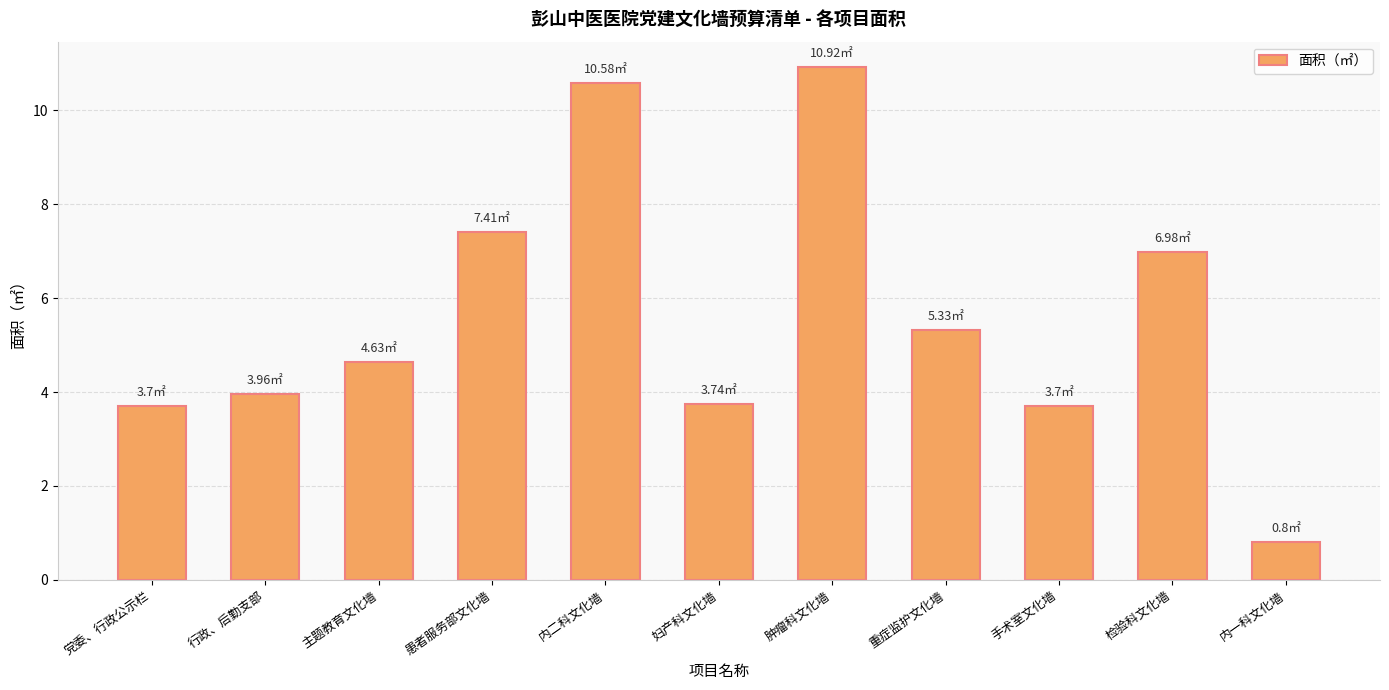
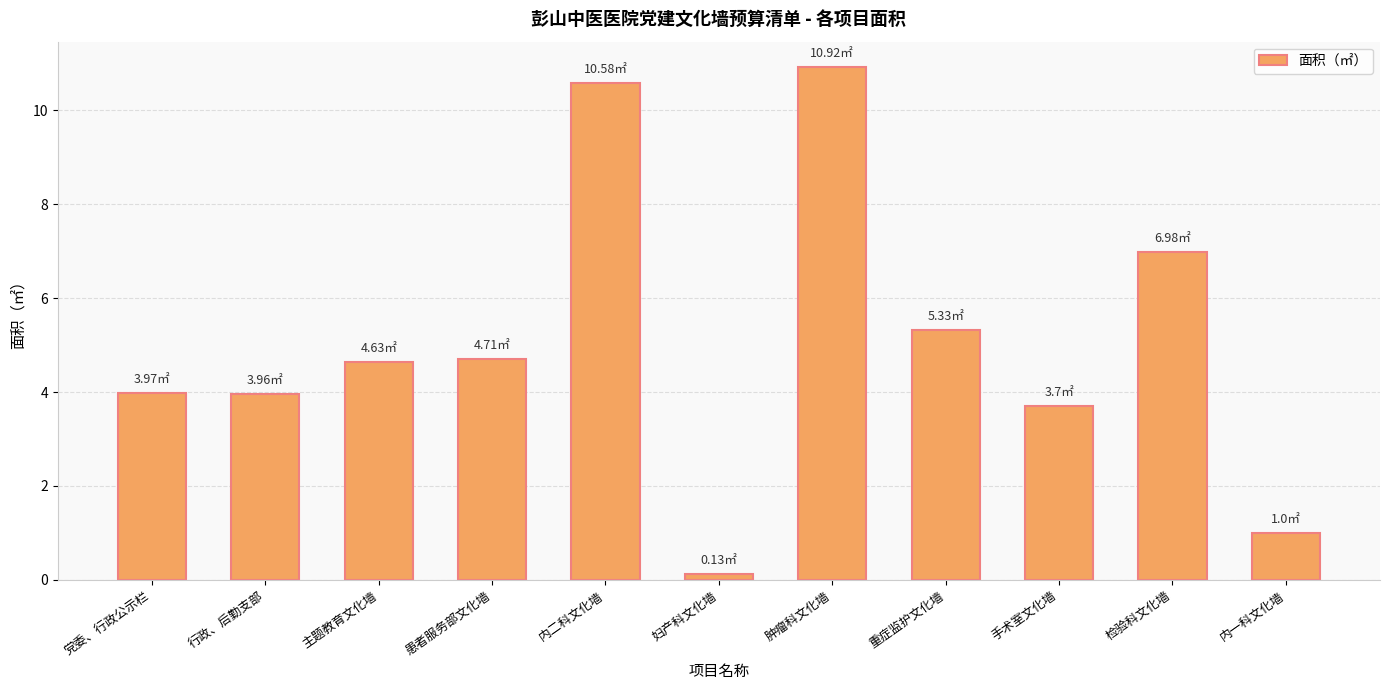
党委、行政公示栏: 3.7㎡ -> 3.97㎡
患者服务部文化墙: 7.41㎡ -> 4.71㎡
妇产科文化墙: 3.74㎡ -> 0.13㎡
内一科文化墙: 0.8㎡ -> 1.0㎡
